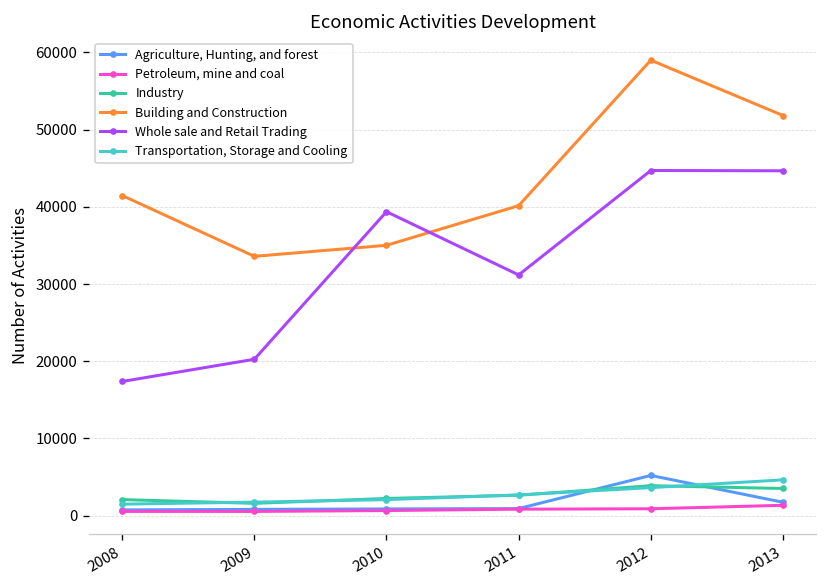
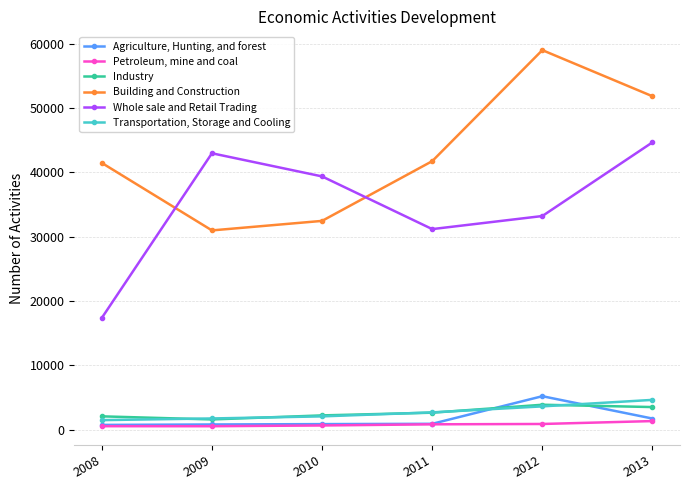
Building and Construction, 2009: 34000 -> 31000
Whole sale and Retail Trading, 2009: 20000 -> 43000
Building and Construction, 2010: 35000 -> 32000
Building and Construction, 2011: 40000 -> 42000
Whole sale and Retail Trading, 2012: 45000 -> 33000
